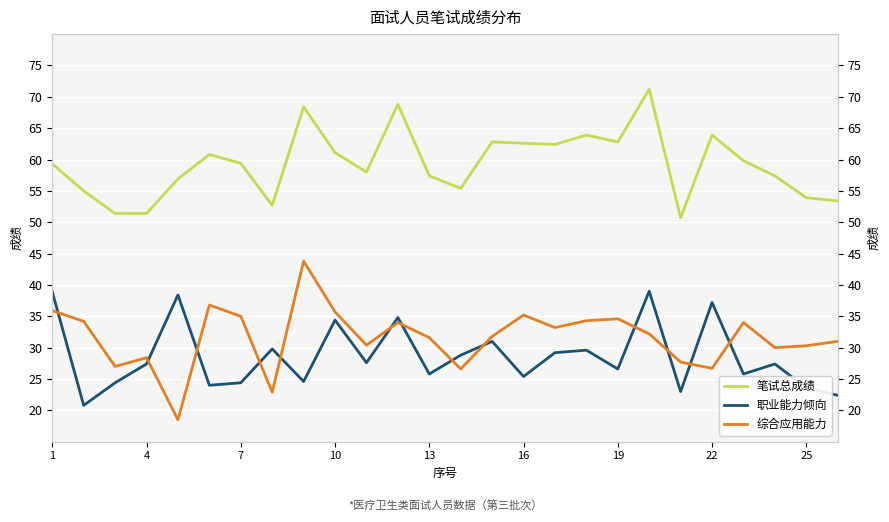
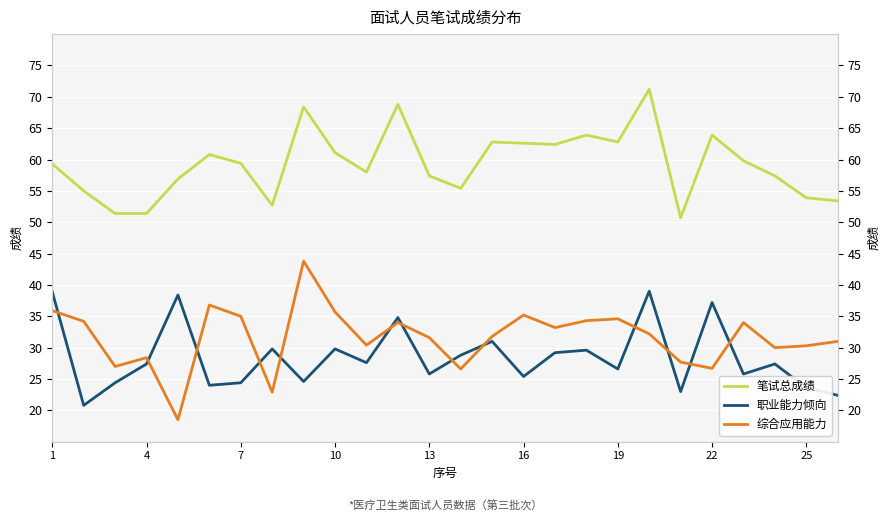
职业能力倾向, 10: 34 -> 30
